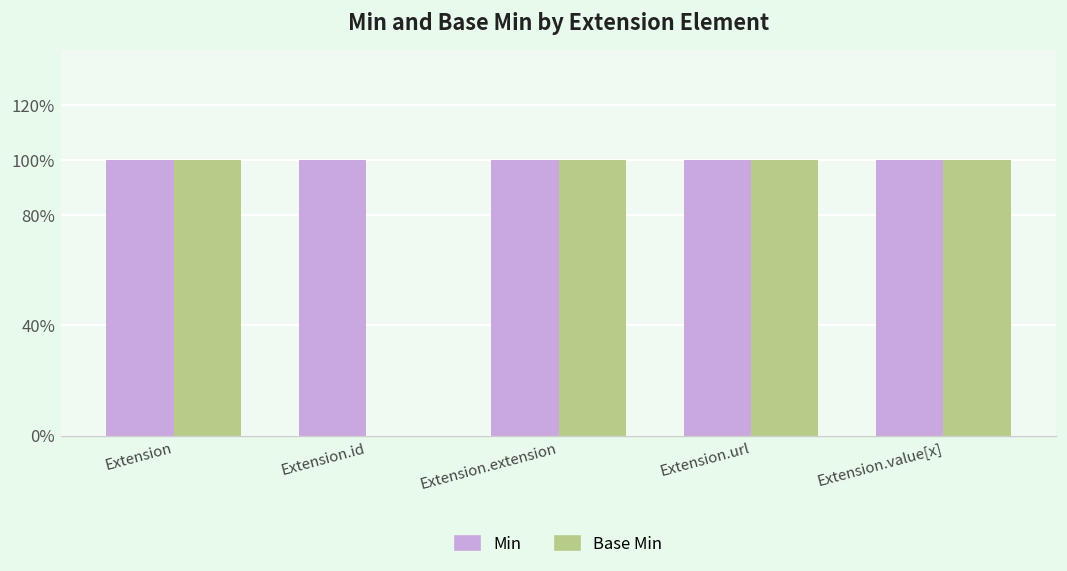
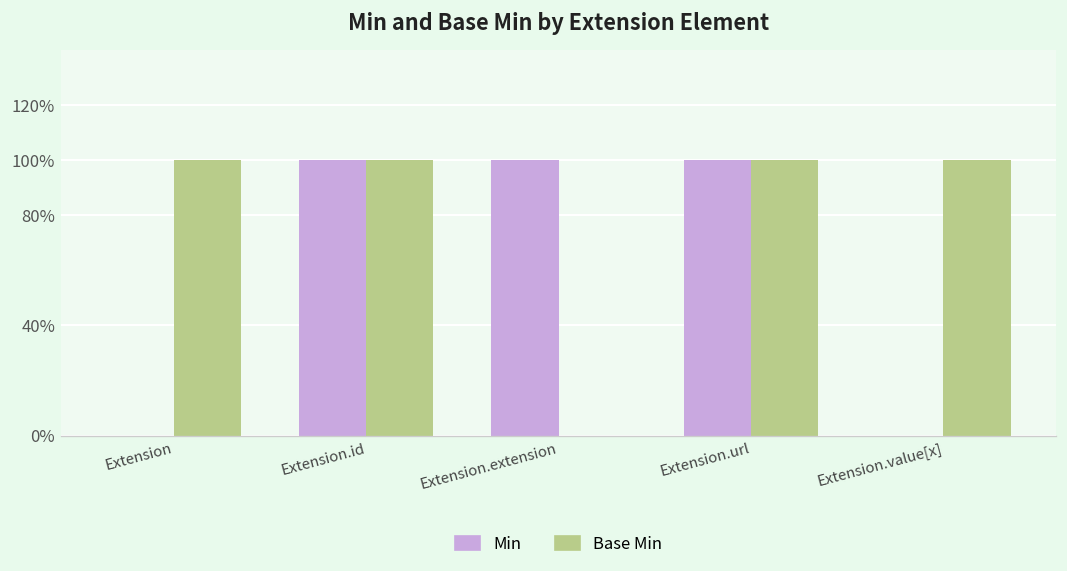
Min, Extension: 100% -> 0%
Base Min, Extension.id: 0% -> 100%
Base Min, Extension.extension: 100% -> 0%
Min, Extension.value[x]: 100% -> 0%
